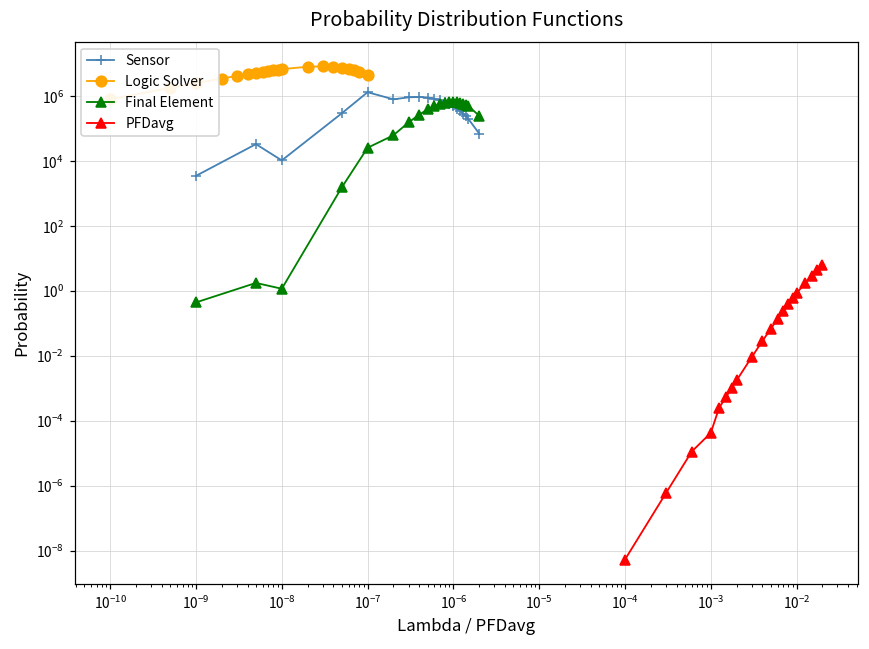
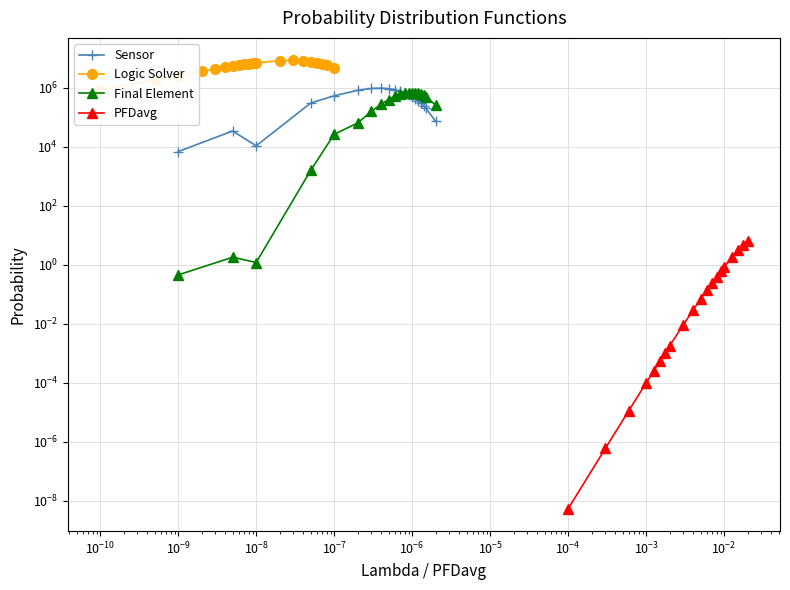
Sensor, 10^-9: 4000 -> 7000
Sensor, 10^-7: 1000000 -> 500000
PFDavg, 10^-3: 0.00004 -> 0.00010
